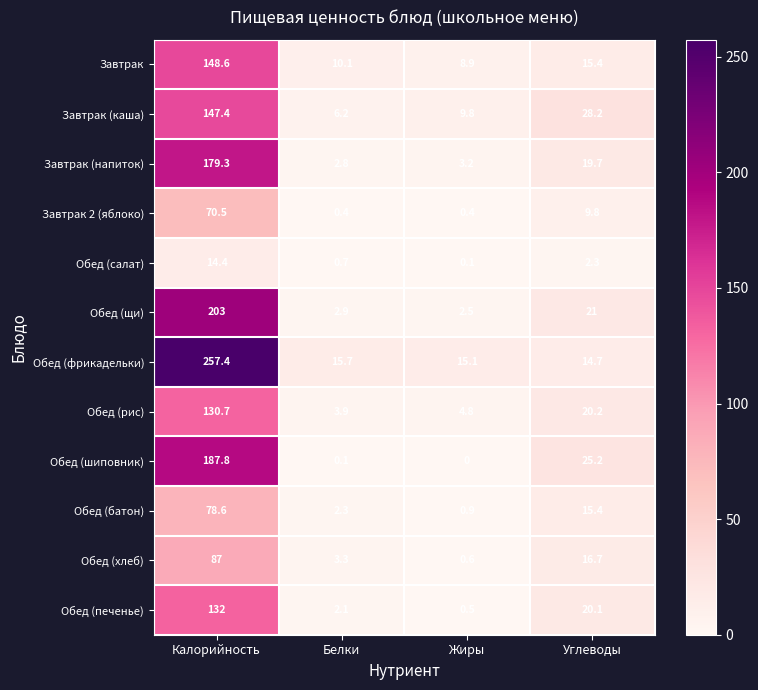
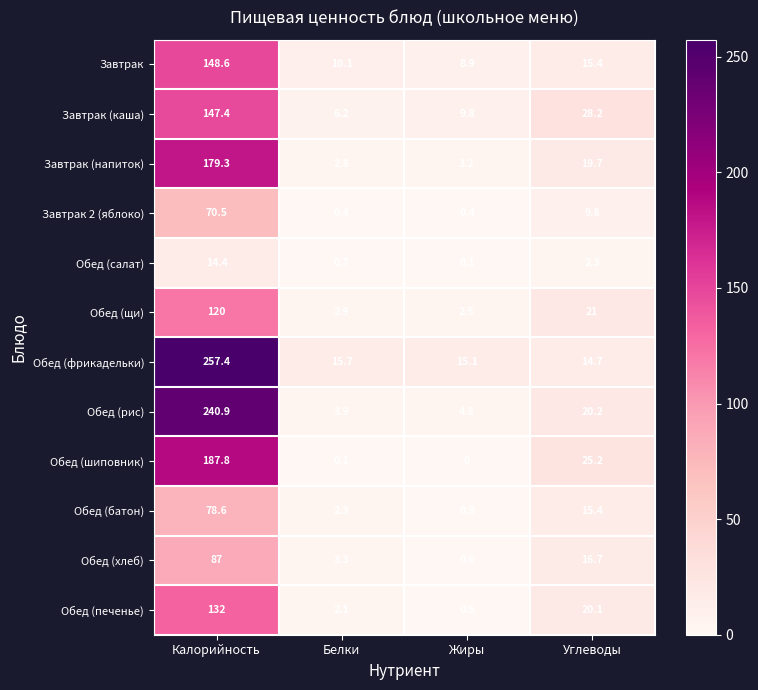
Обед (щи), Калорийность: 203 -> 120
Обед (рис), Калорийность: 130.7 -> 240.9
